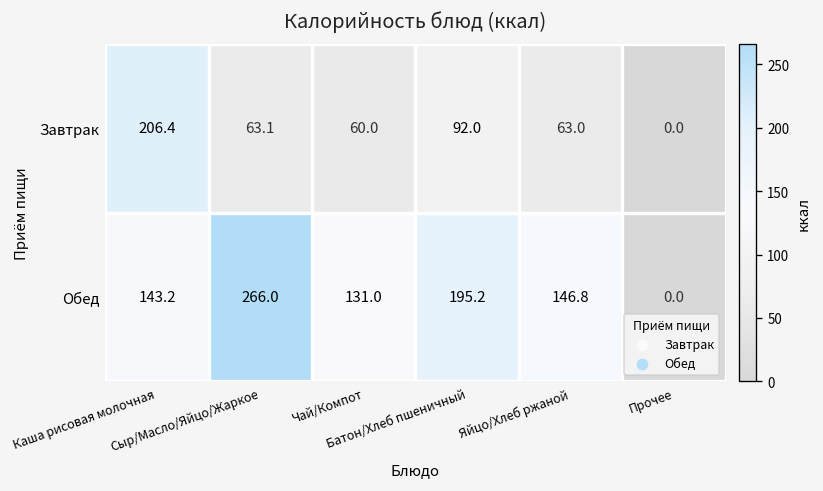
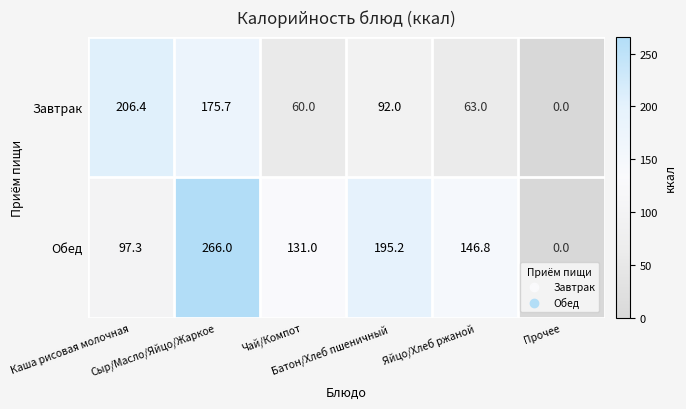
Завтрак, Сыр/Масло/Яйцо/Жаркое: 63.1 -> 175.7
Обед, Каша рисовая молочная: 143.2 -> 97.3
